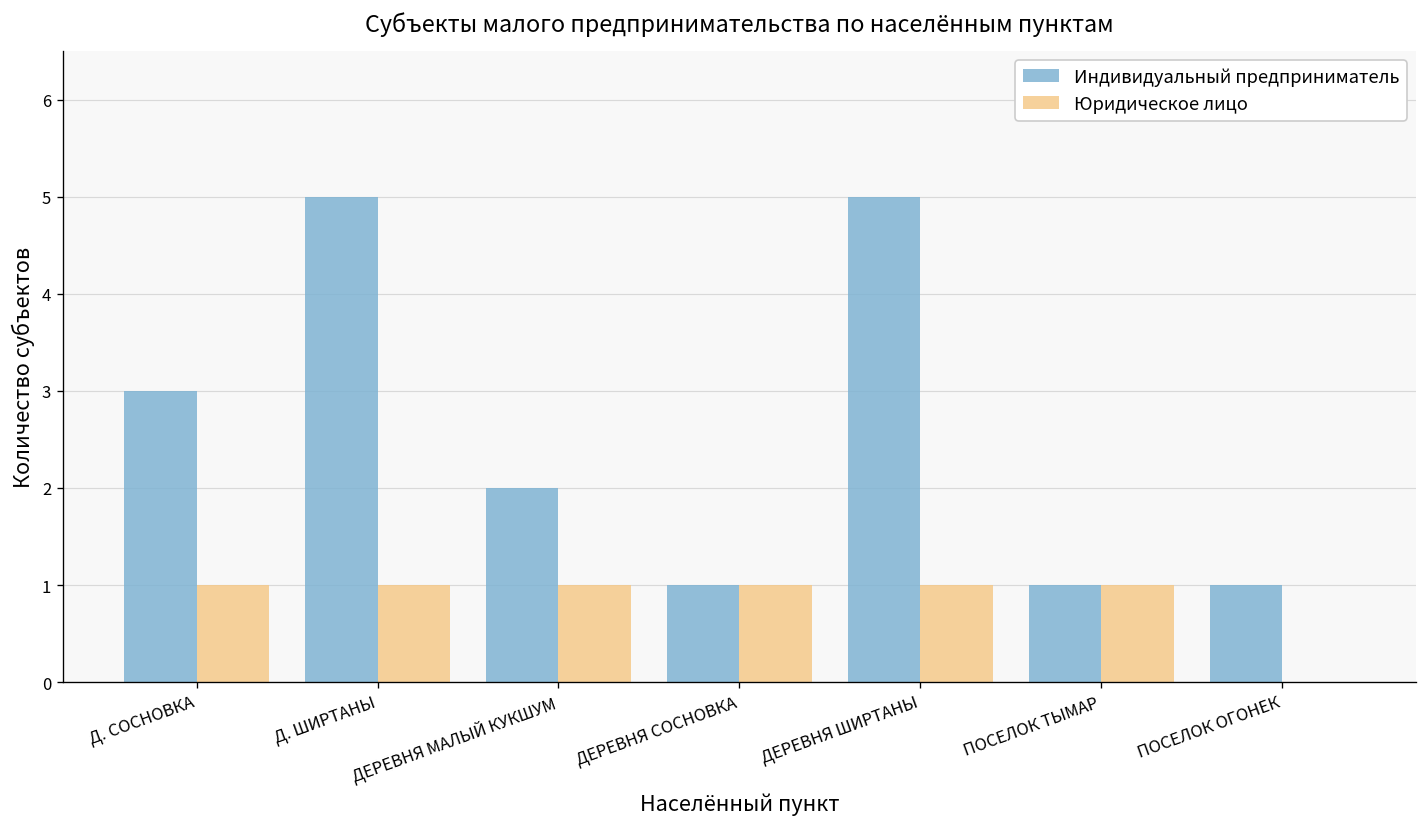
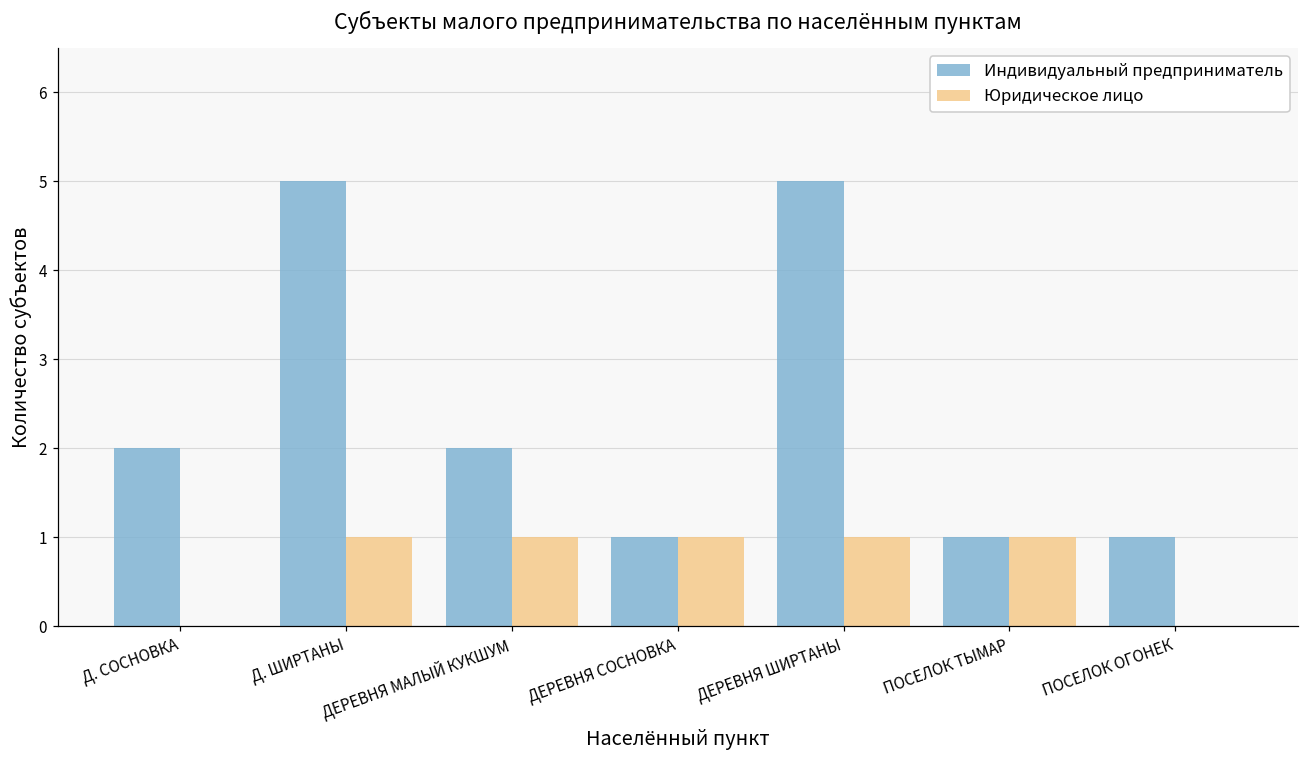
Индивидуальный предприниматель, Д. СОСНОВКА: 3 -> 2
Юридическое лицо, Д. СОСНОВКА: 1 -> 0
